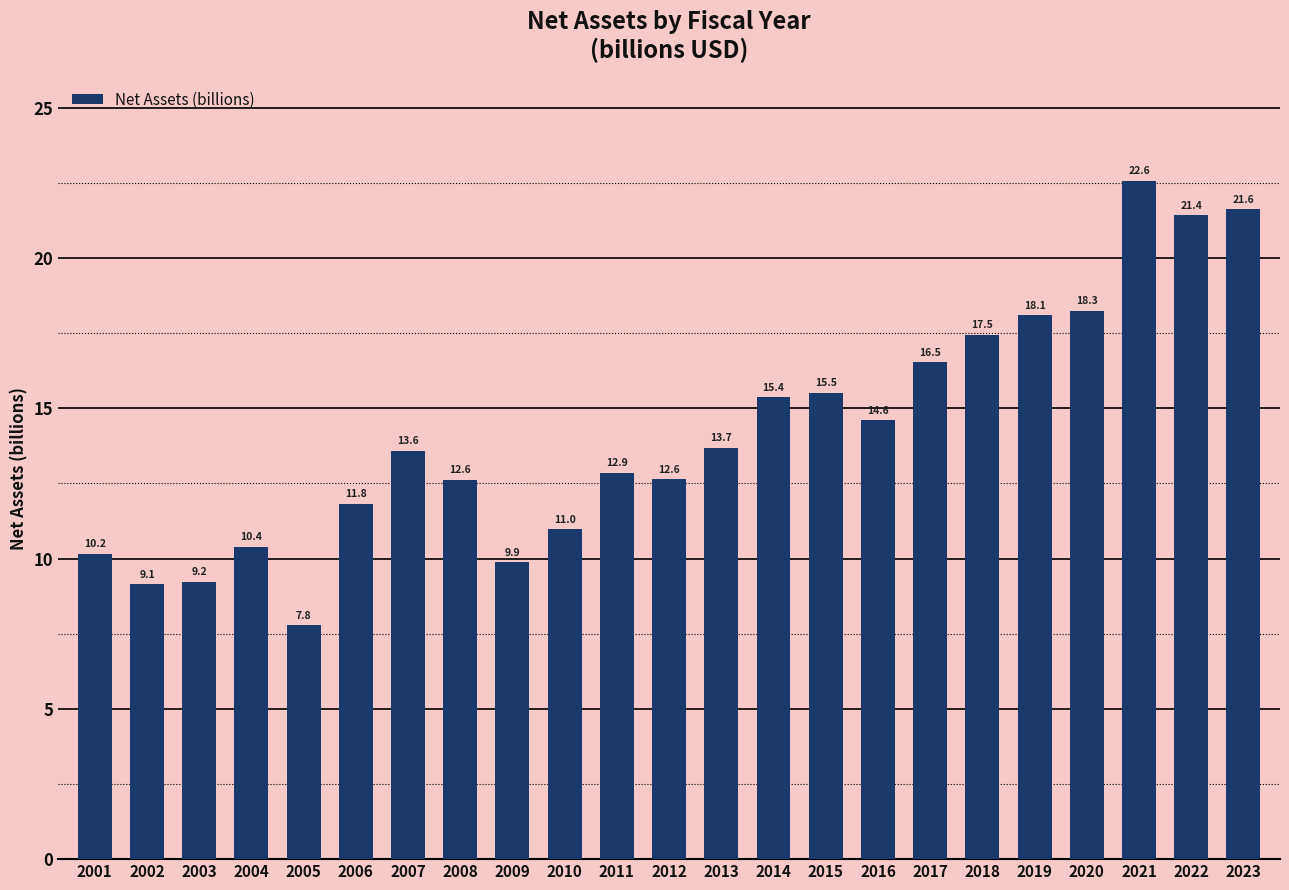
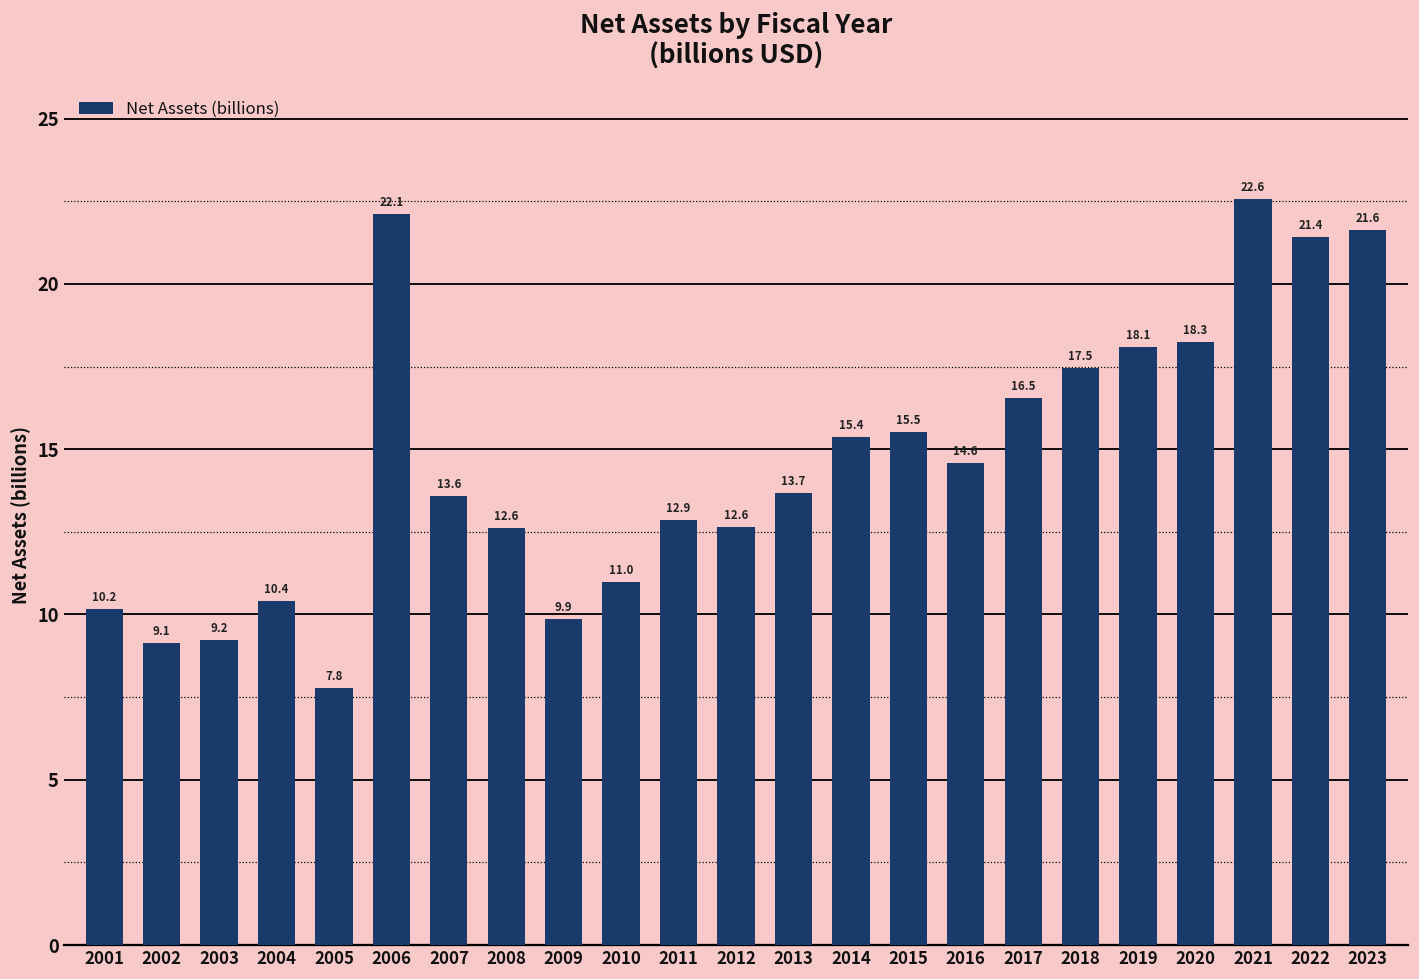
2006: 11.8 -> 22.1
